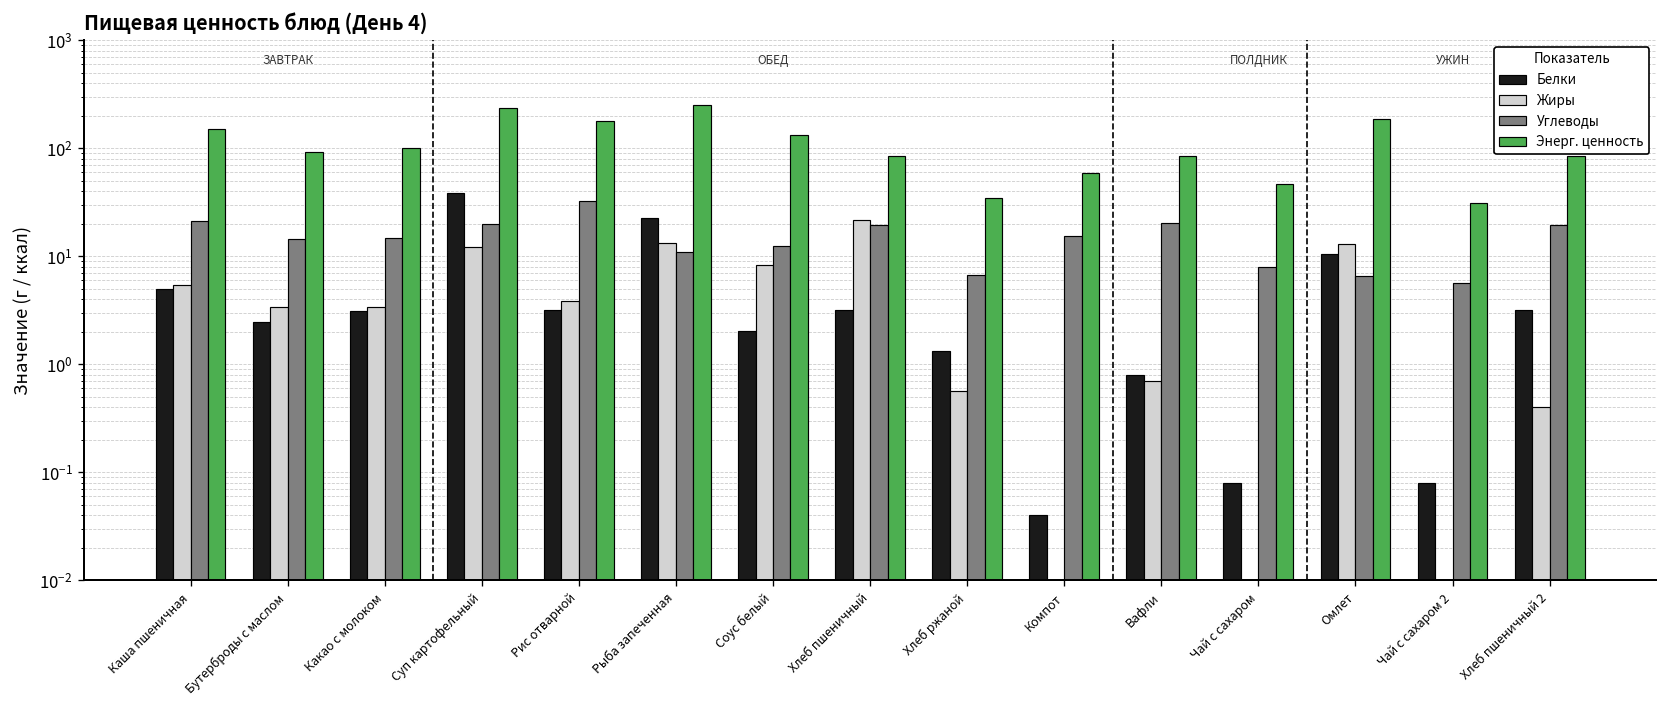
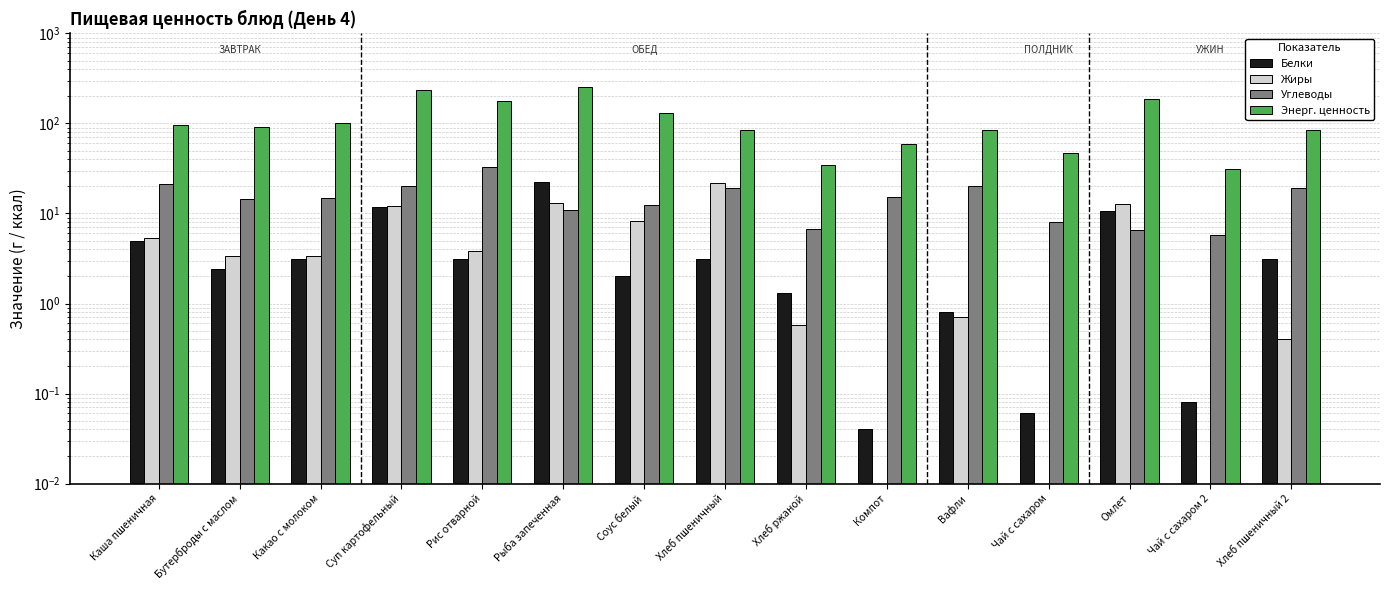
Энерг. ценность, Каша пшеничная: 150 -> 100
Белки, Суп картофельный: 39 -> 12
Белки, Чай с сахаром: 0.08 -> 0.06
